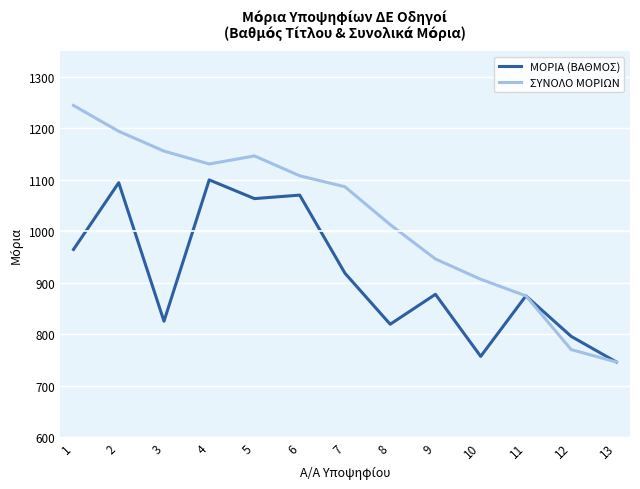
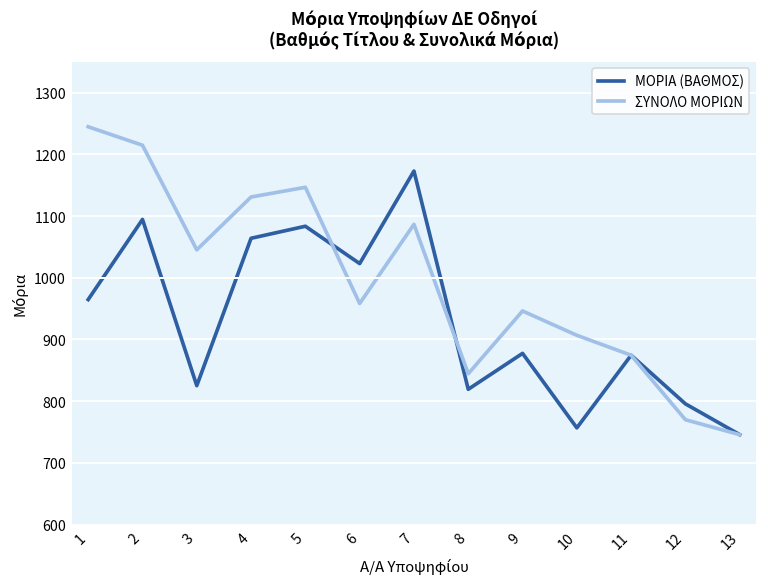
ΣΥΝΟΛΟ ΜΟΡΙΩΝ, 2: 1190 -> 1210
ΣΥΝΟΛΟ ΜΟΡΙΩΝ, 3: 1160 -> 1050
ΜΟΡΙΑ (ΒΑΘΜΟΣ), 4: 1100 -> 1060
ΜΟΡΙΑ (ΒΑΘΜΟΣ), 5: 1060 -> 1080
ΜΟΡΙΑ (ΒΑΘΜΟΣ), 6: 1070 -> 1020
ΣΥΝΟΛΟ ΜΟΡΙΩΝ, 6: 1110 -> 960
ΜΟΡΙΑ (ΒΑΘΜΟΣ), 7: 920 -> 1170
ΣΥΝΟΛΟ ΜΟΡΙΩΝ, 8: 1010 -> 840
